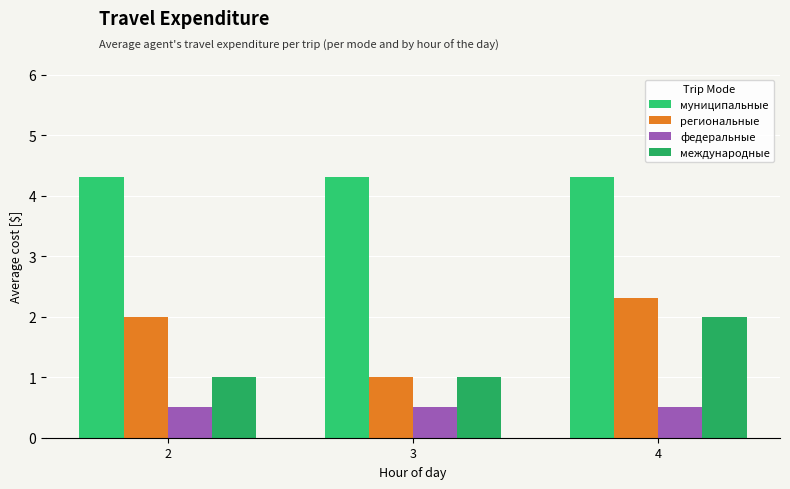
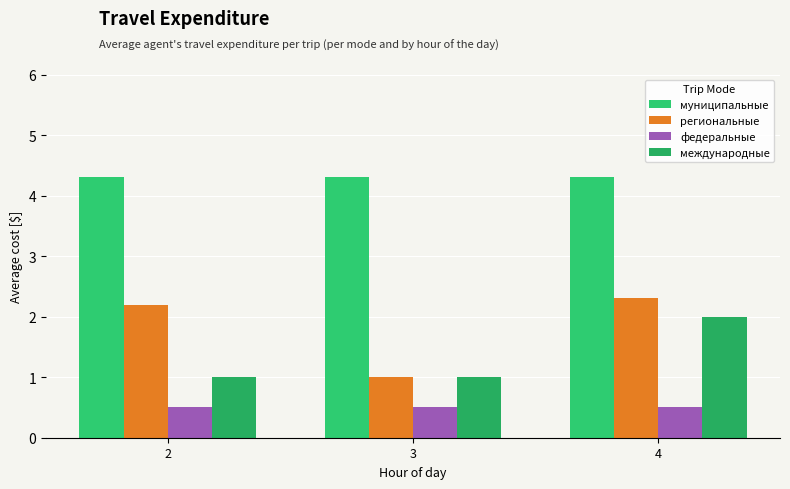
региональные, 2: 2.0 -> 2.2
